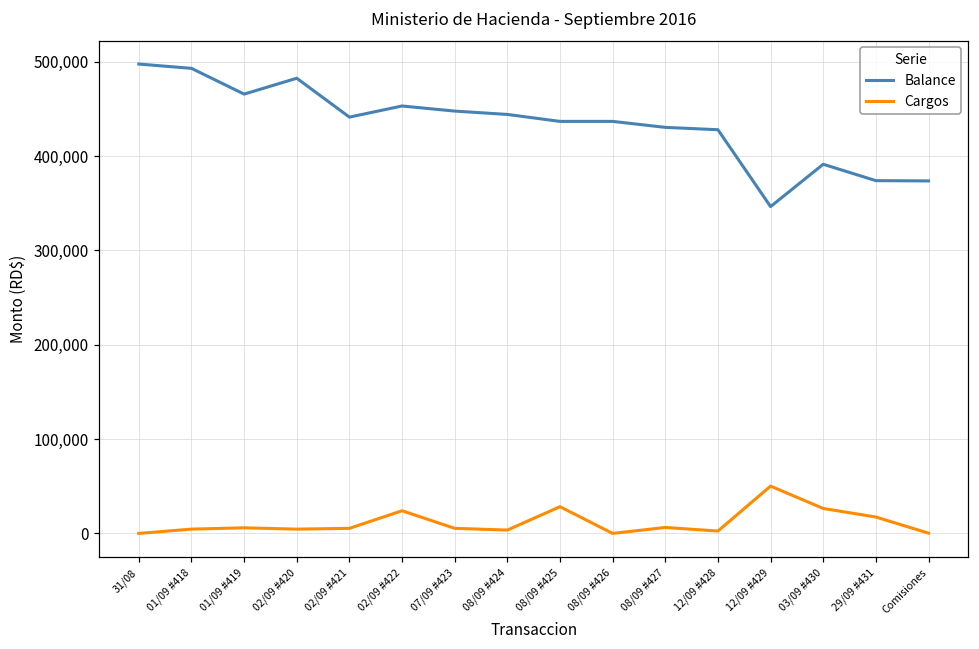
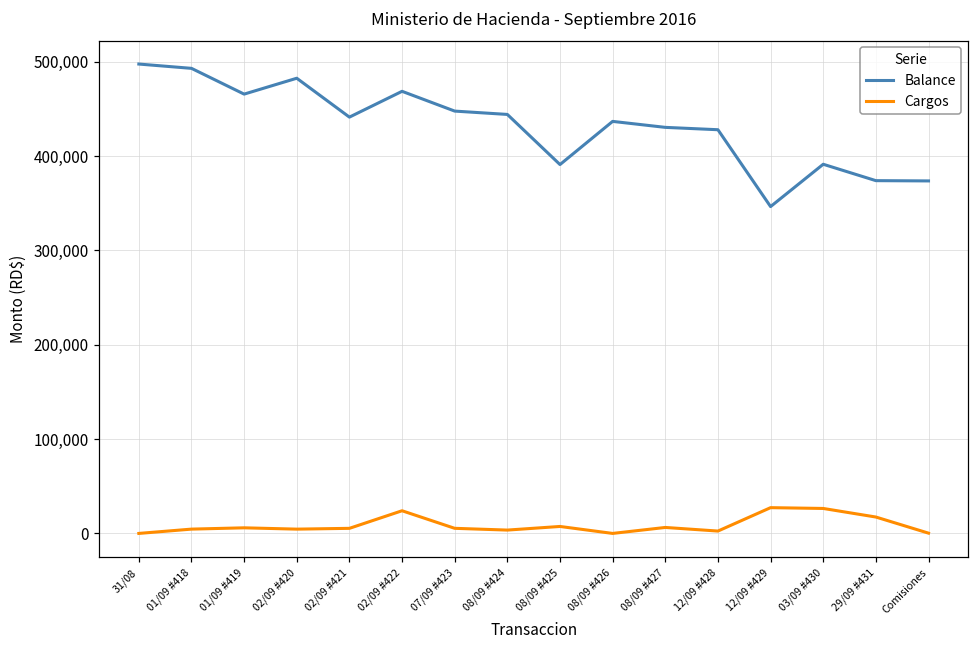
Balance, 02/09 #422: 450,000 -> 470,000
Balance, 08/09 #425: 440,000 -> 390,000
Cargos, 08/09 #425: 30,000 -> 10,000
Cargos, 12/09 #429: 50,000 -> 30,000
